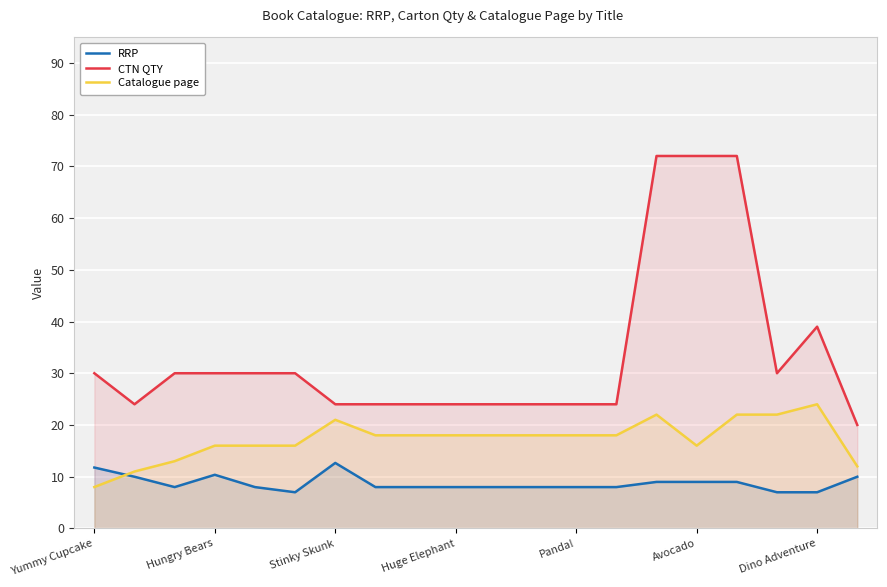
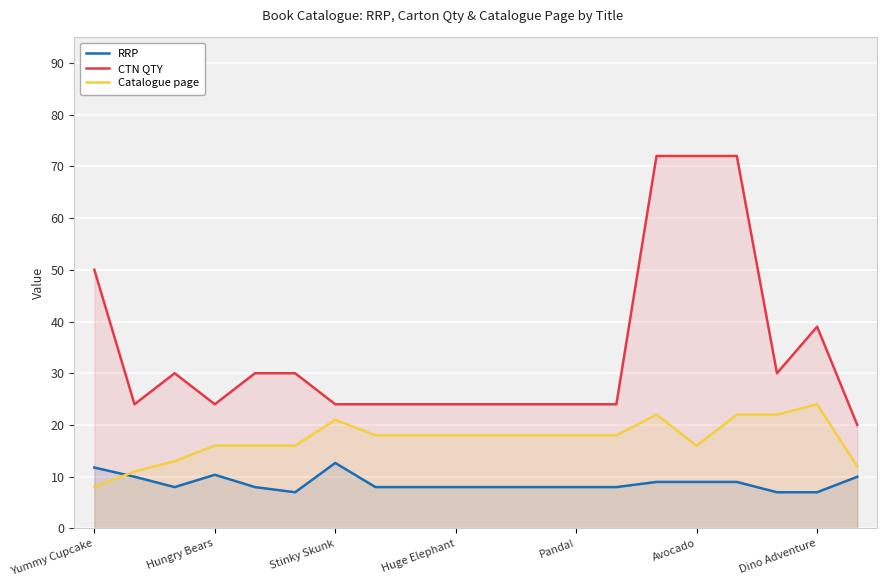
CTN QTY, Yummy Cupcake: 30 -> 50
CTN QTY, Hungry Bears: 30 -> 24
